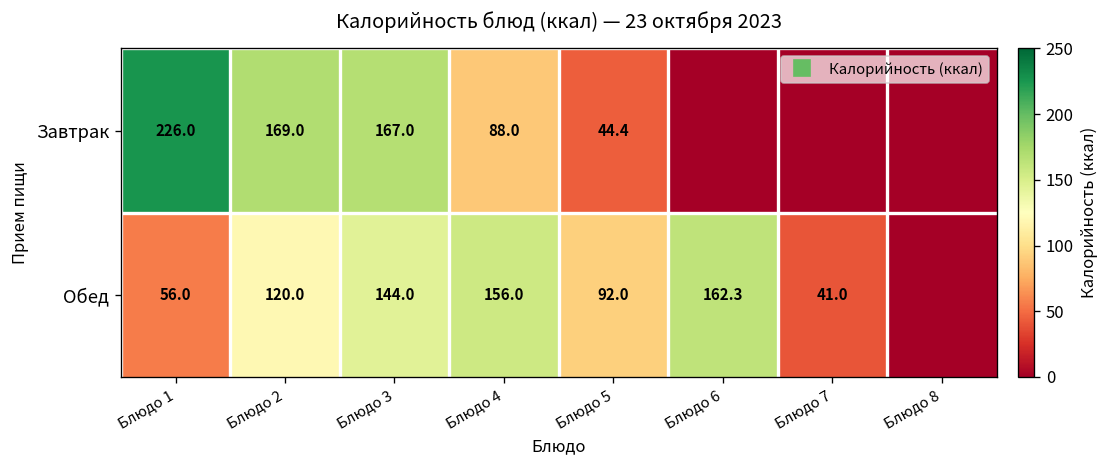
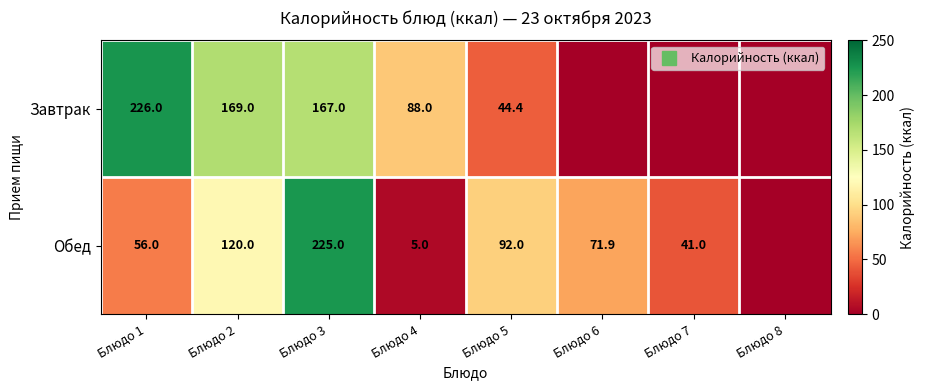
Обед, Блюдо 3: 144.0 -> 225.0
Обед, Блюдо 4: 156.0 -> 5.0
Обед, Блюдо 6: 162.3 -> 71.9
